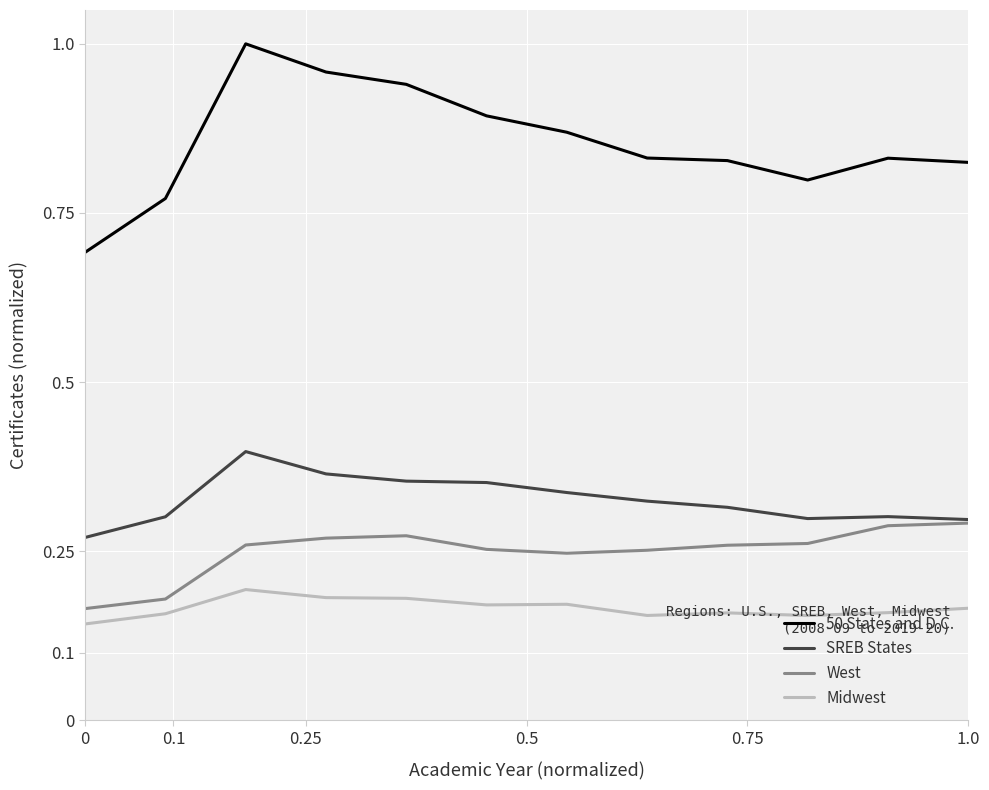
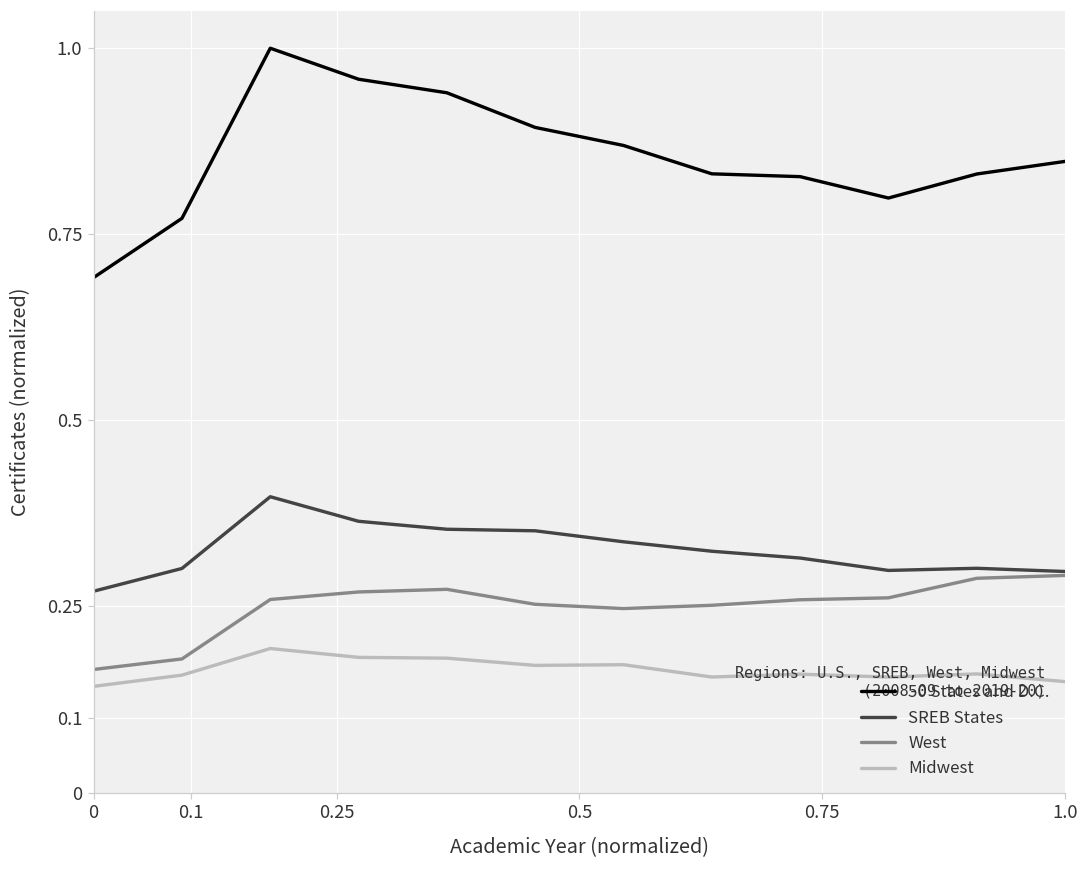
50 States and D.C., 1.0: 0.82 -> 0.85
Midwest, 1.0: 0.17 -> 0.15
